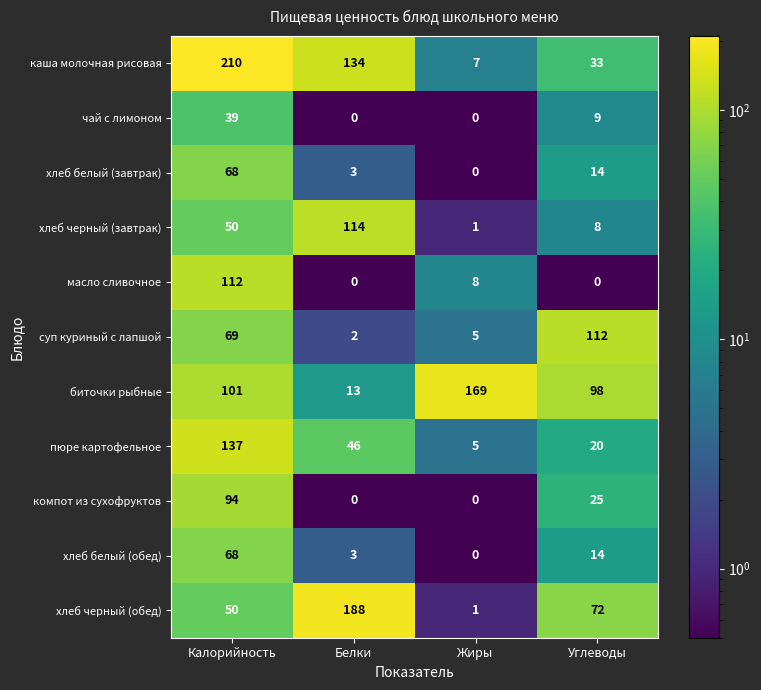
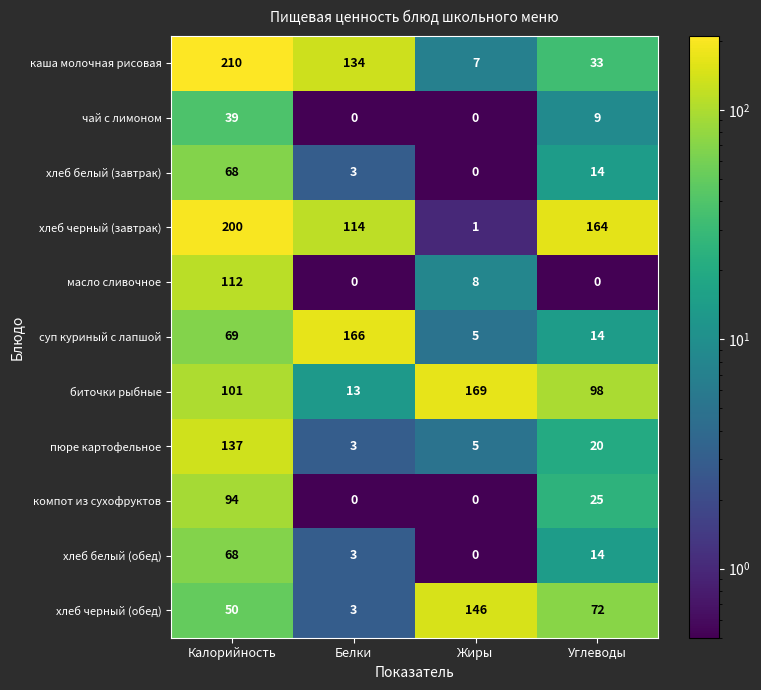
хлеб черный (завтрак), Калорийность: 50 -> 200
хлеб черный (завтрак), Углеводы: 8 -> 164
суп куриный с лапшой, Белки: 2 -> 166
суп куриный с лапшой, Углеводы: 112 -> 14
пюре картофельное, Белки: 46 -> 3
хлеб черный (обед), Белки: 188 -> 3
хлеб черный (обед), Жиры: 1 -> 146
